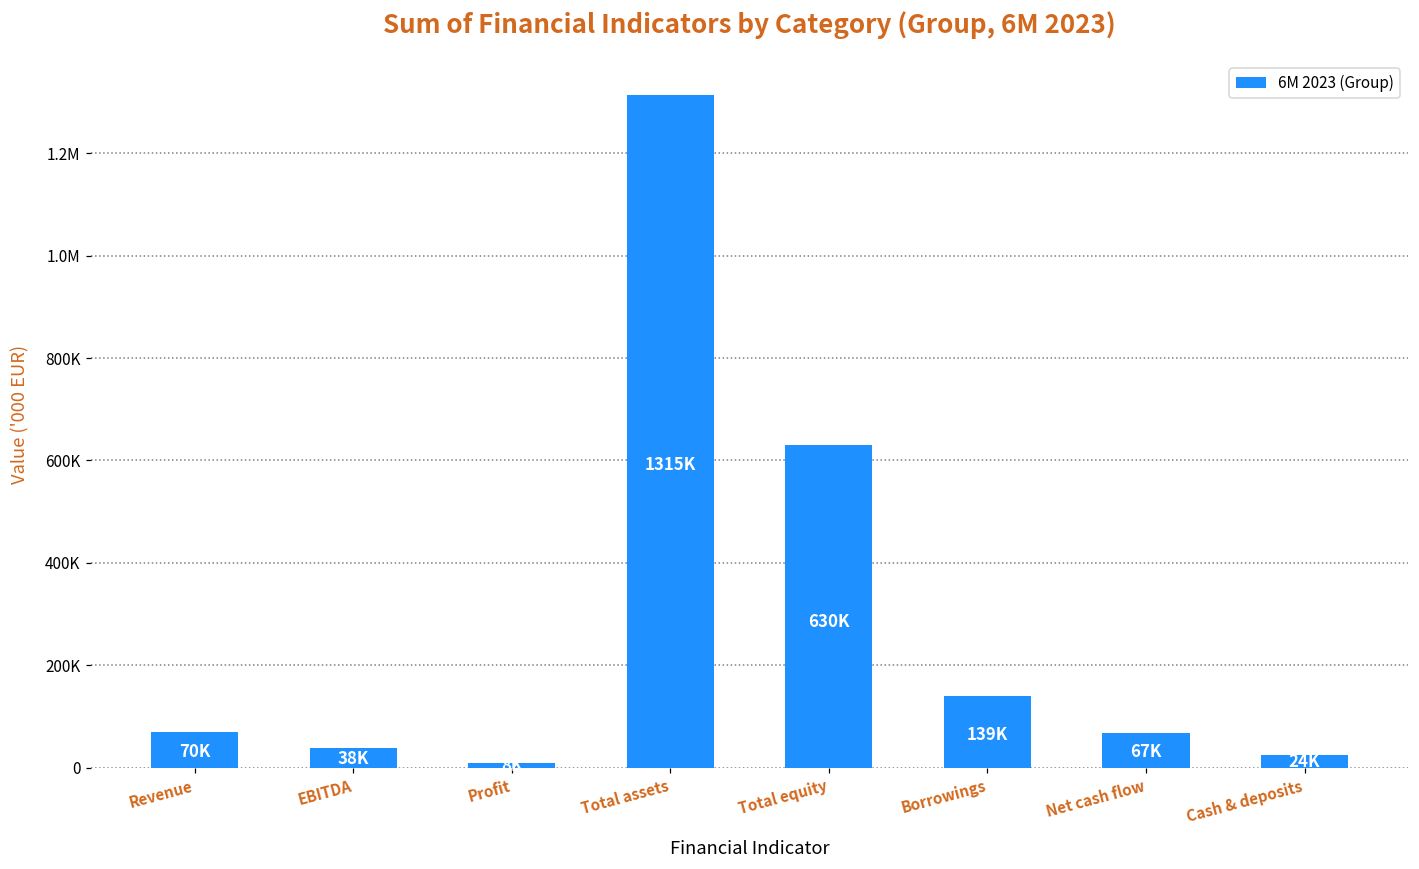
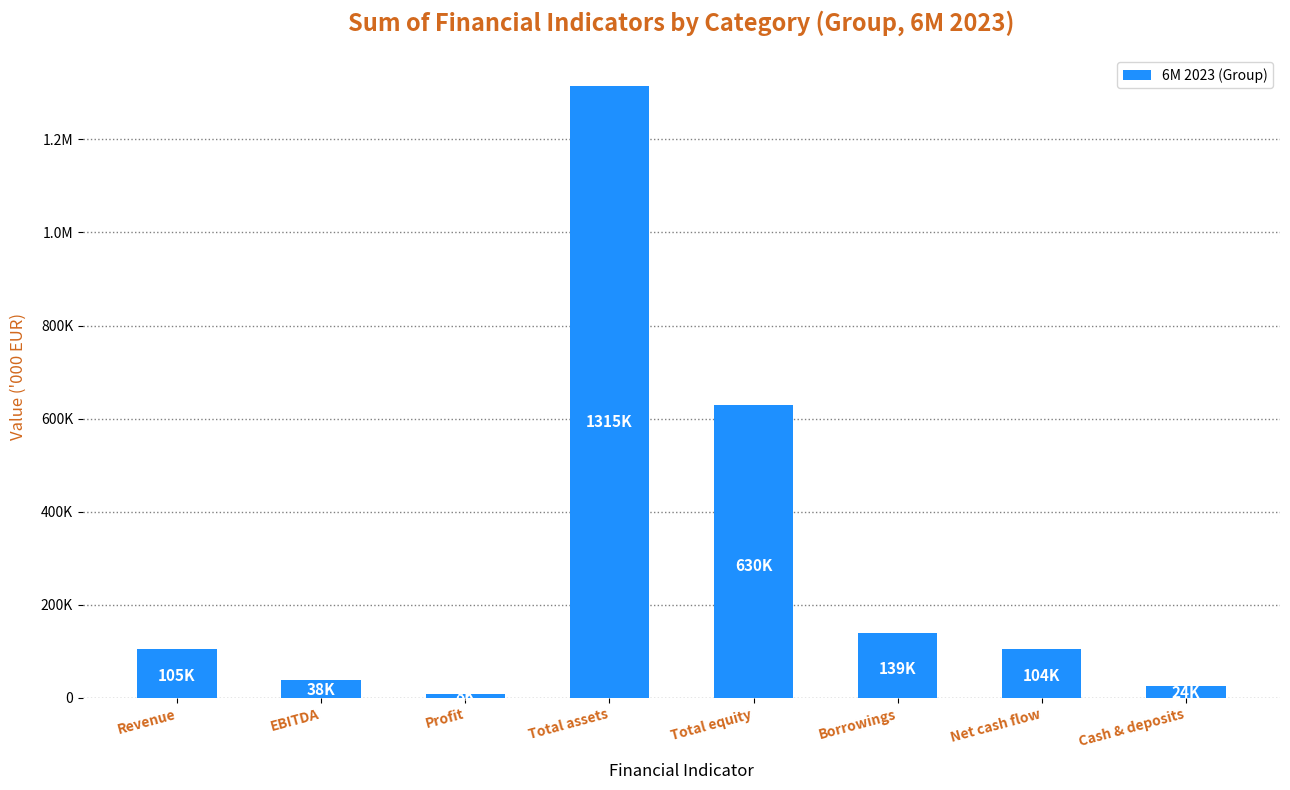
Revenue: 70K -> 105K
Net cash flow: 67K -> 104K
